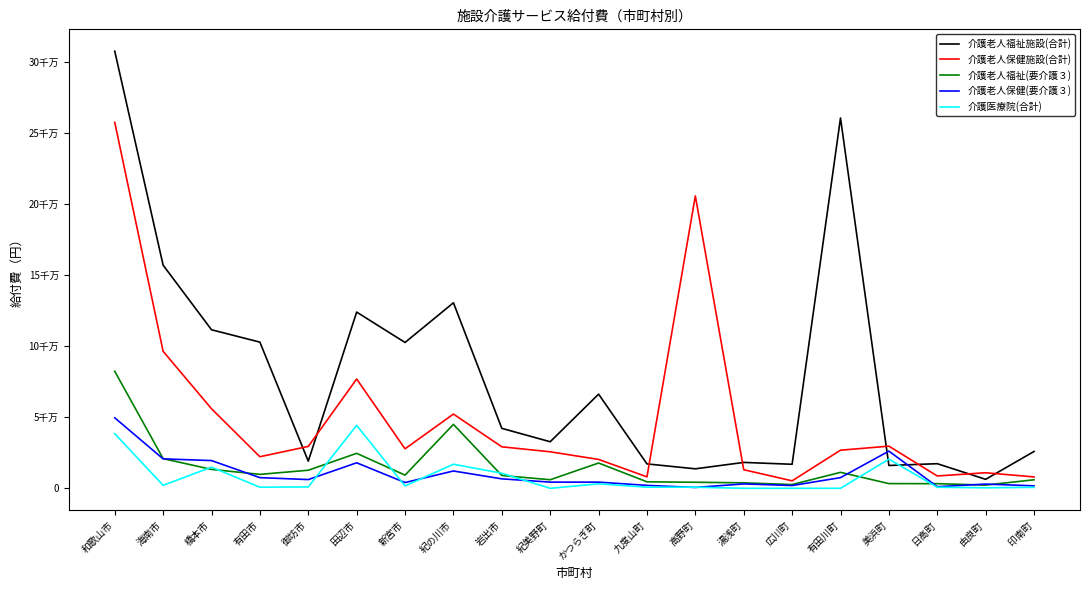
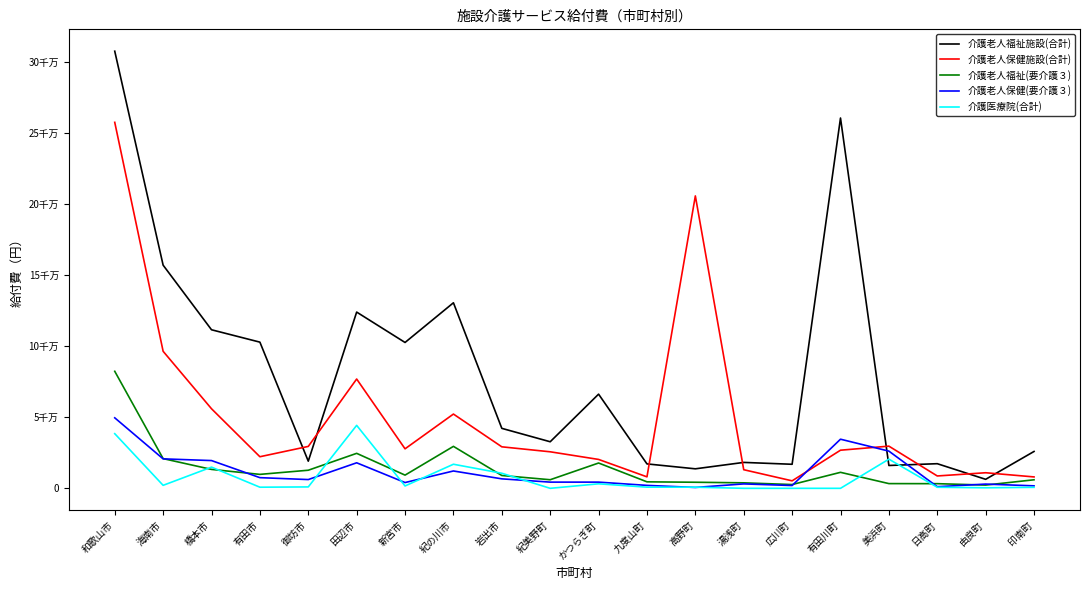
介護老人福祉(要介護３), 紀の川市: 4.5千万 -> 3.0千万
介護老人保健(要介護３), 有田川町: 0.8千万 -> 3.5千万
